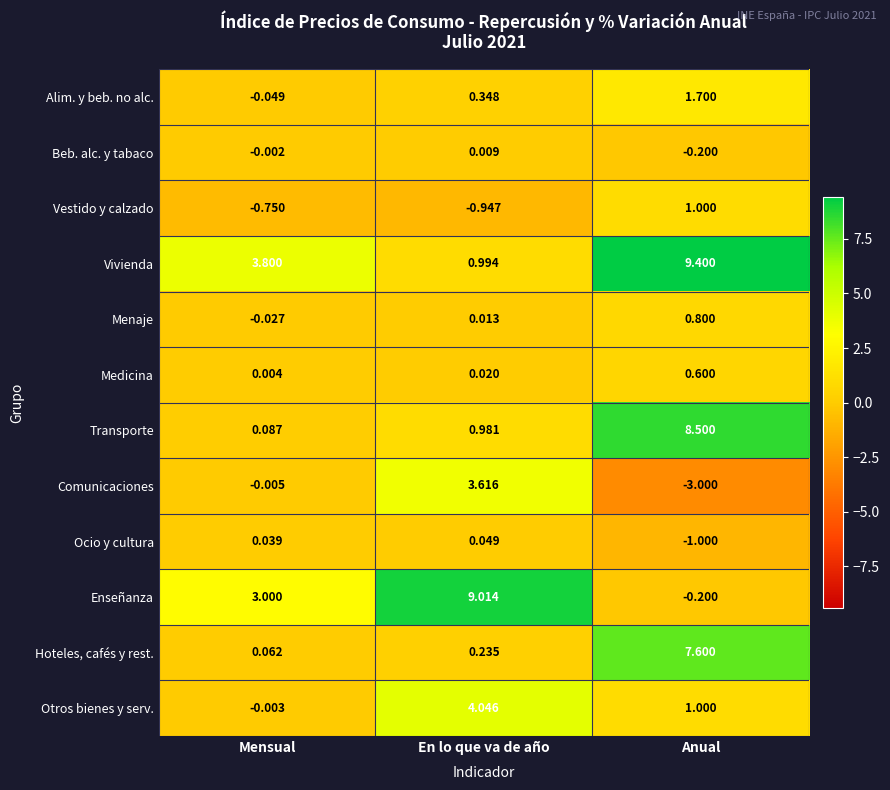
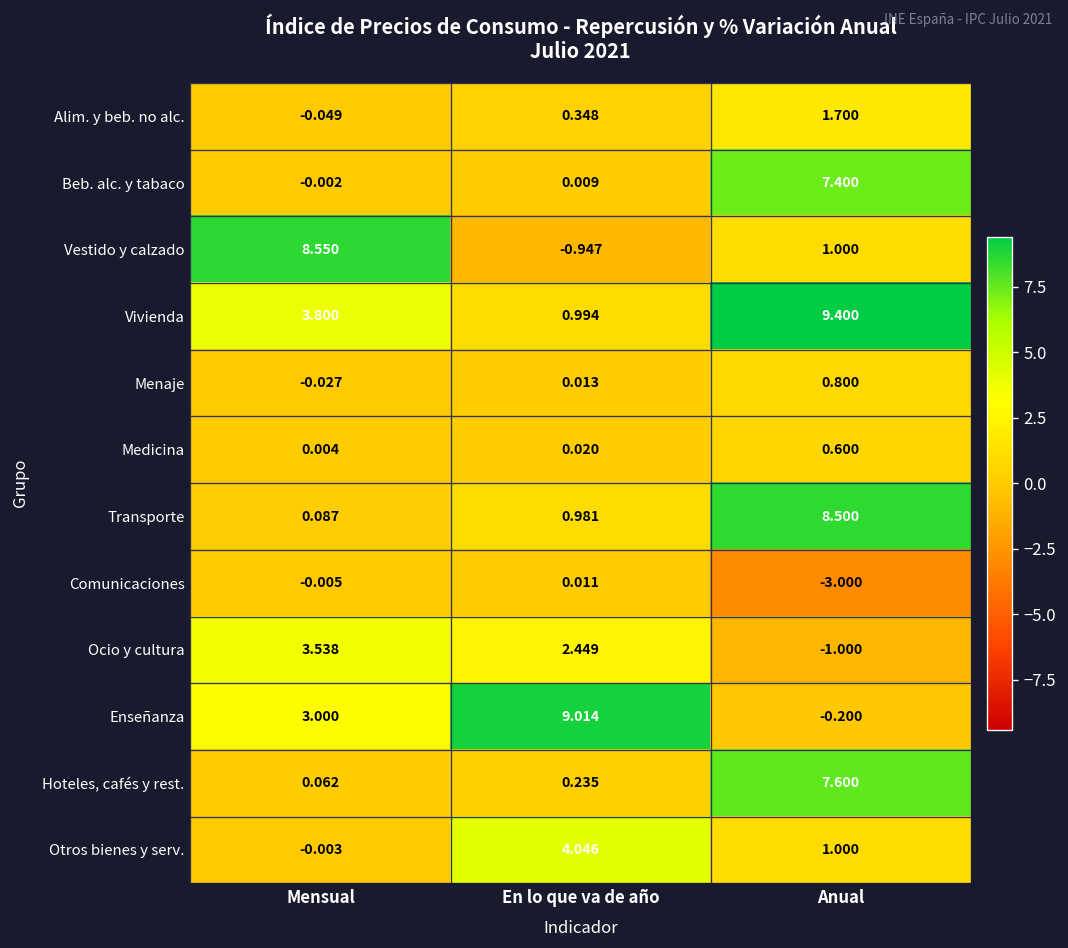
Beb. alc. y tabaco, Anual: -0.200 -> 7.400
Vestido y calzado, Mensual: -0.750 -> 8.550
Comunicaciones, En lo que va de año: 3.616 -> 0.011
Ocio y cultura, Mensual: 0.039 -> 3.538
Ocio y cultura, En lo que va de año: 0.049 -> 2.449
